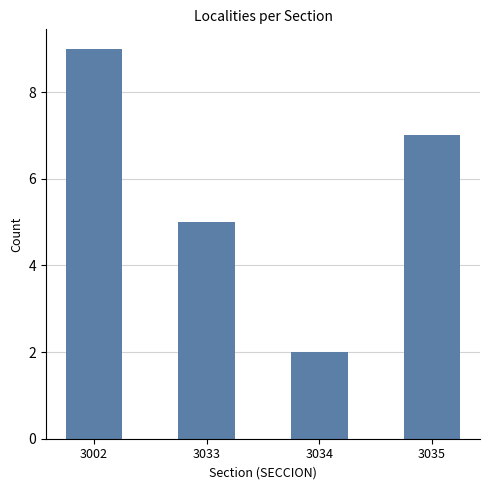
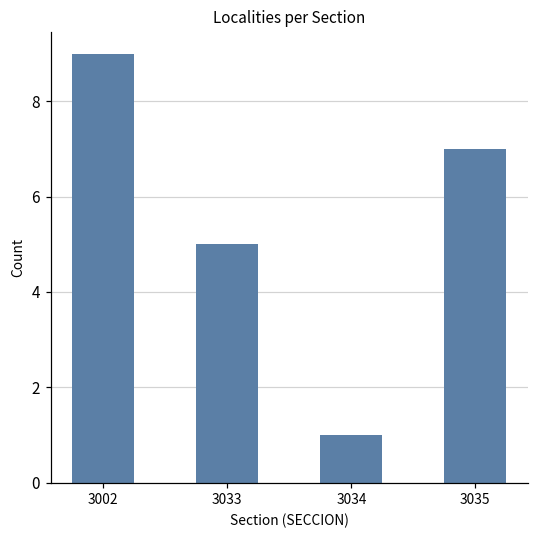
3034: 2 -> 1
